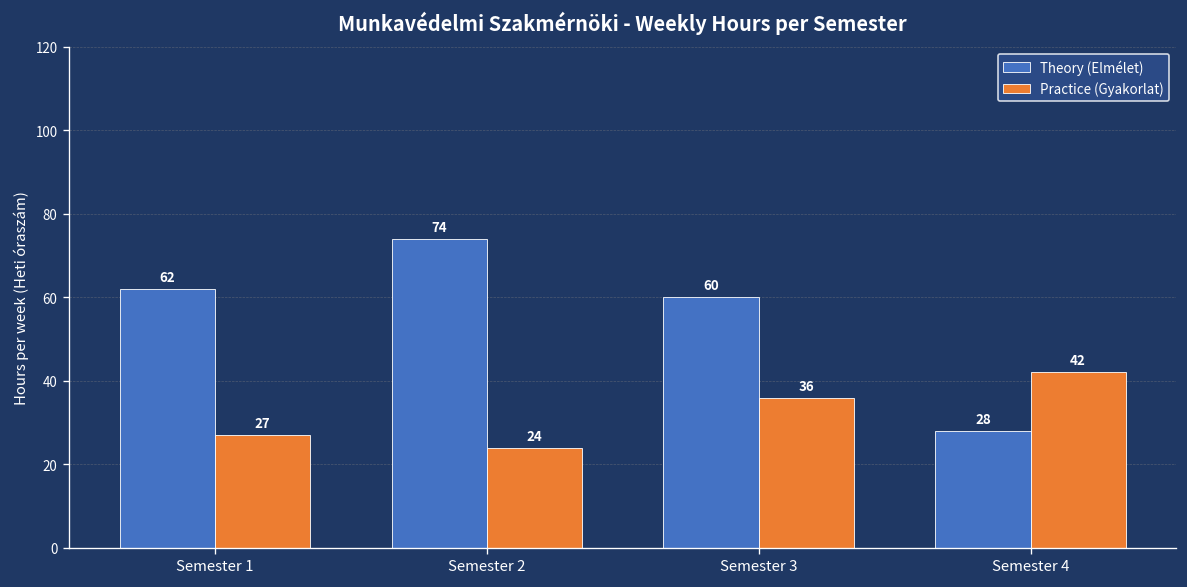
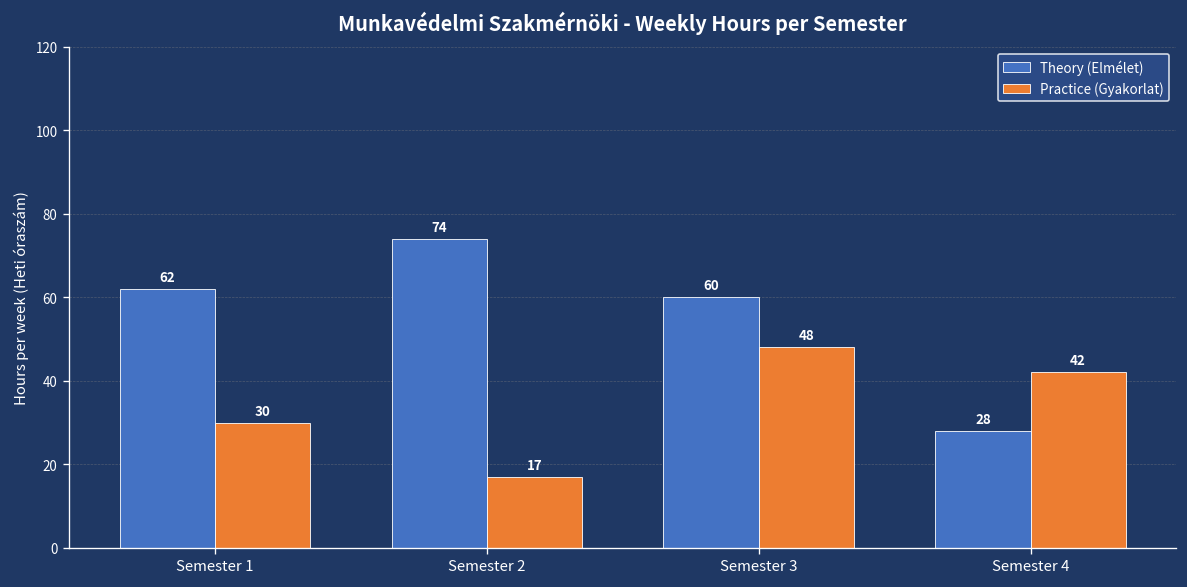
Practice (Gyakorlat), Semester 1: 27 -> 30
Practice (Gyakorlat), Semester 2: 24 -> 17
Practice (Gyakorlat), Semester 3: 36 -> 48
